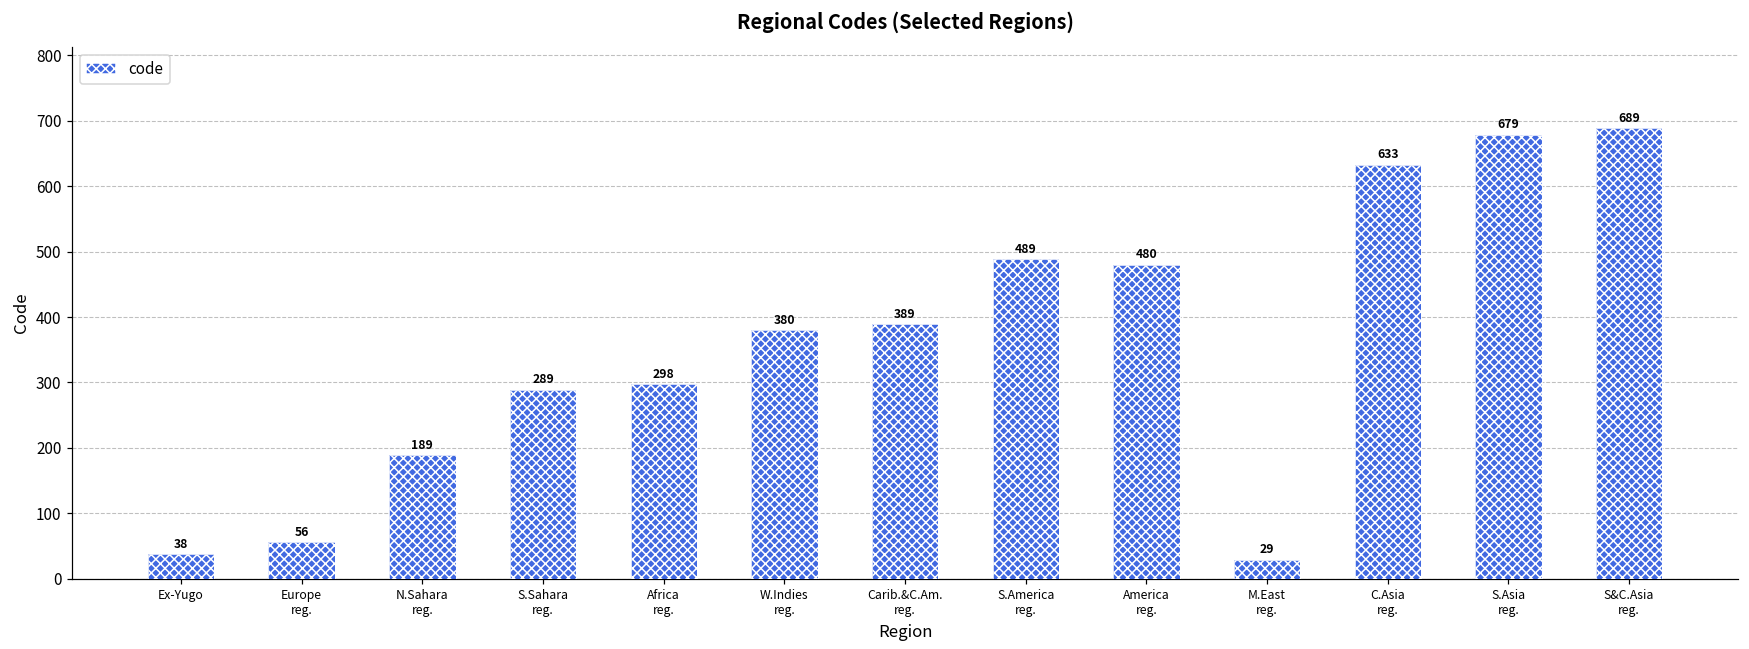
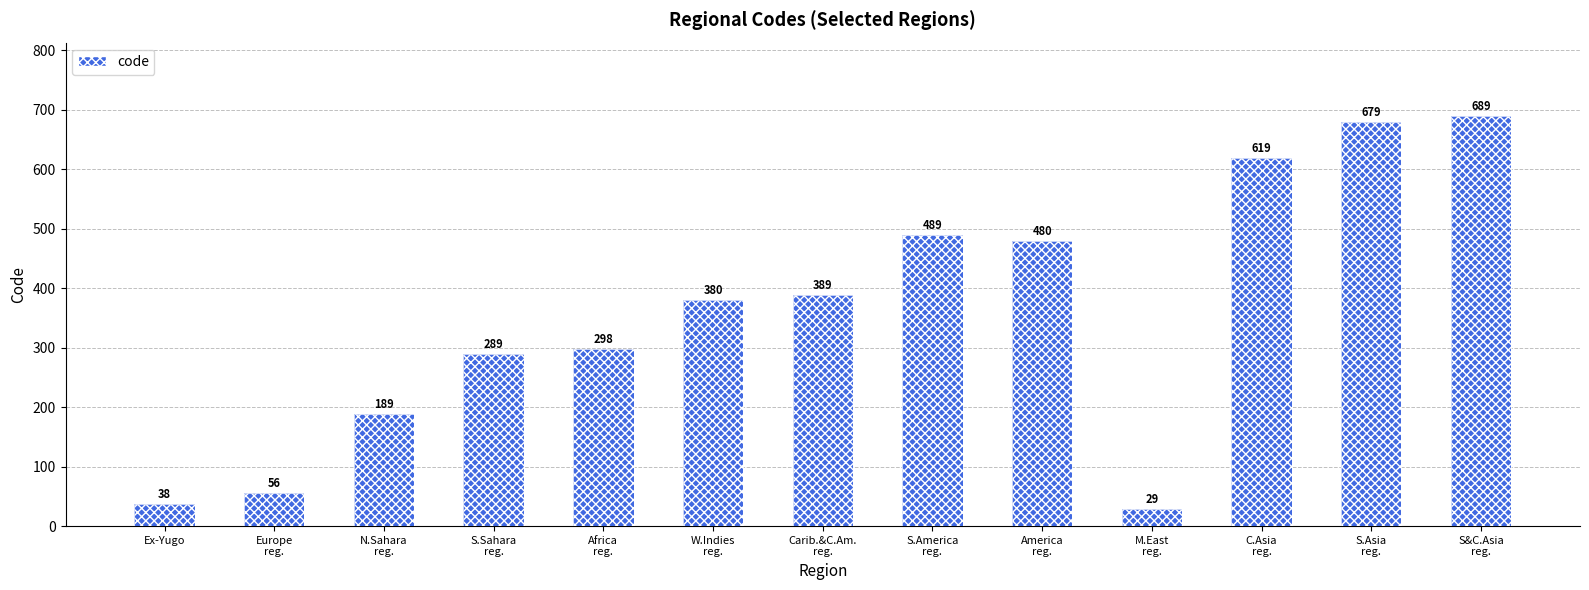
C.Asia reg.: 633 -> 619
